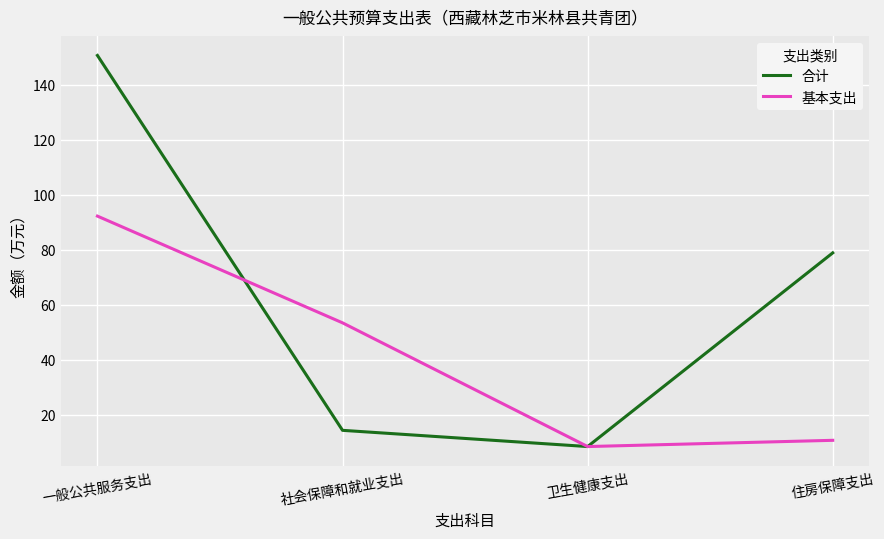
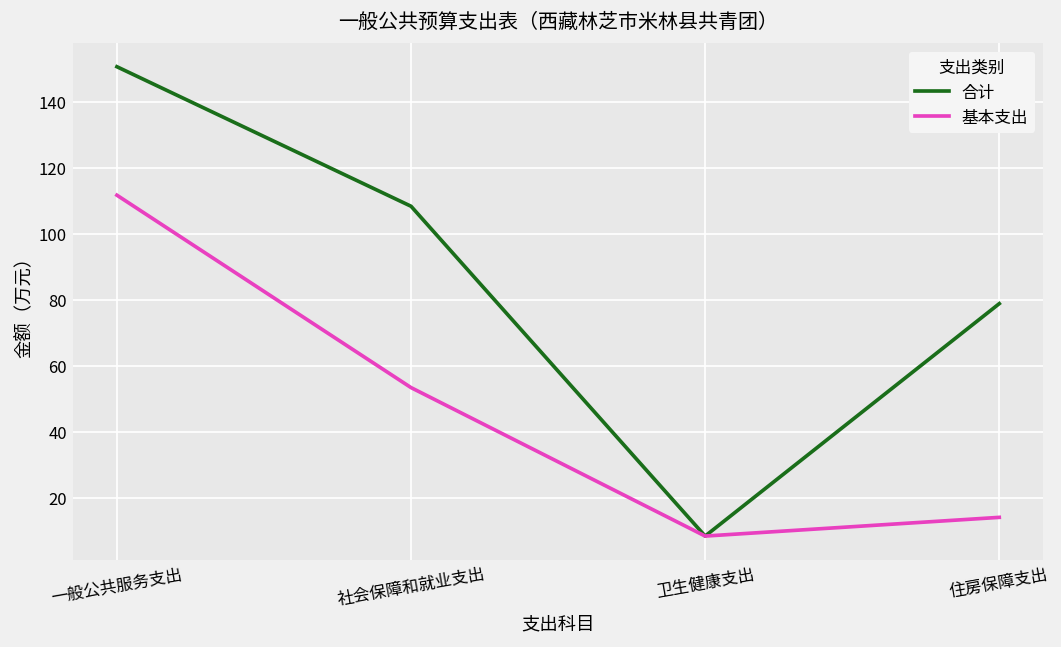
基本支出, 一般公共服务支出: 92 -> 112
合计, 社会保障和就业支出: 14 -> 108
基本支出, 住房保障支出: 11 -> 14
